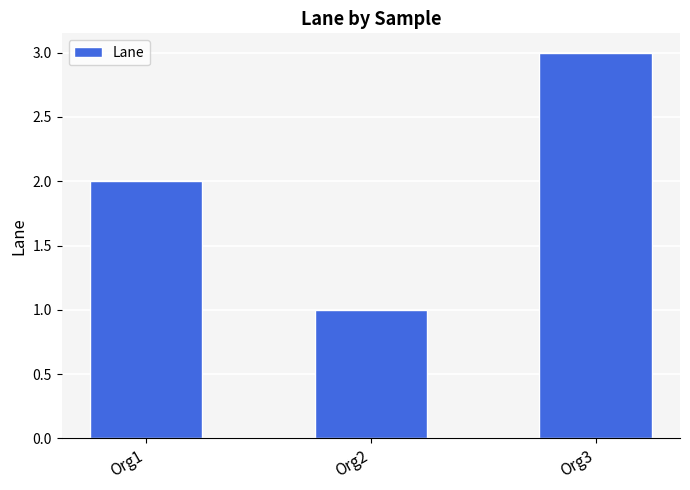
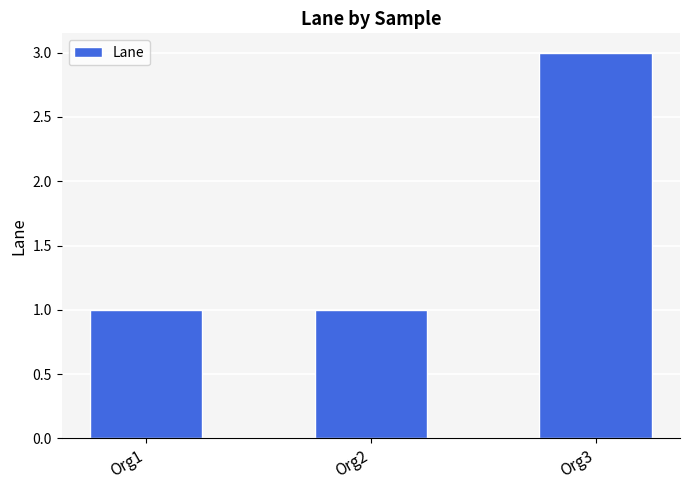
Org1: 2 -> 1
